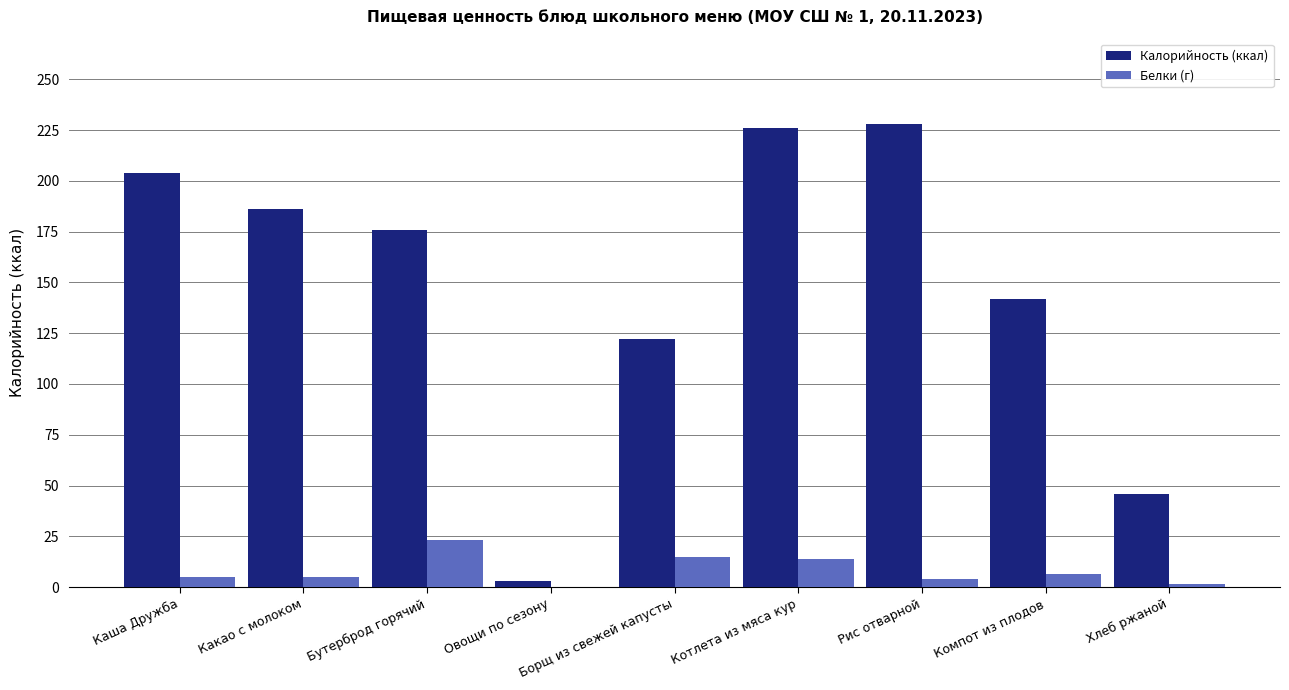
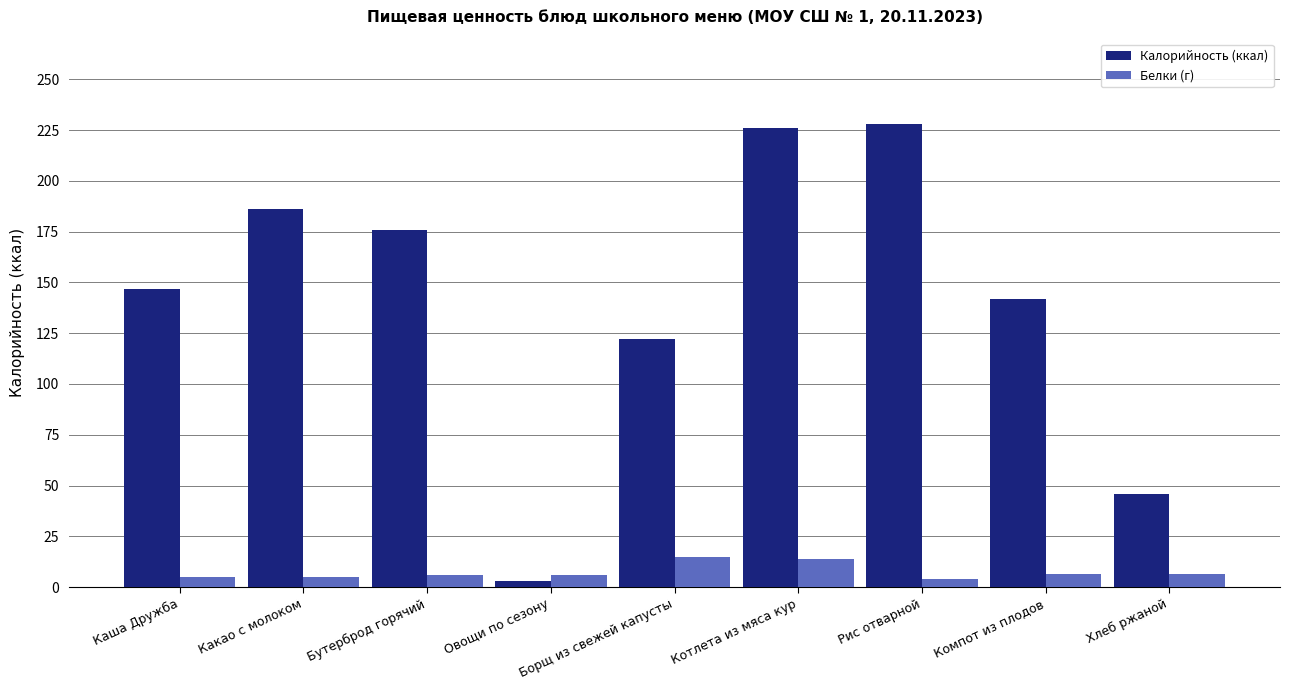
Калорийность (ккал), Каша Дружба: 204 -> 147
Белки (г), Бутерброд горячий: 23 -> 6
Белки (г), Овощи по сезону: 0 -> 6
Белки (г), Хлеб ржаной: 1 -> 6
